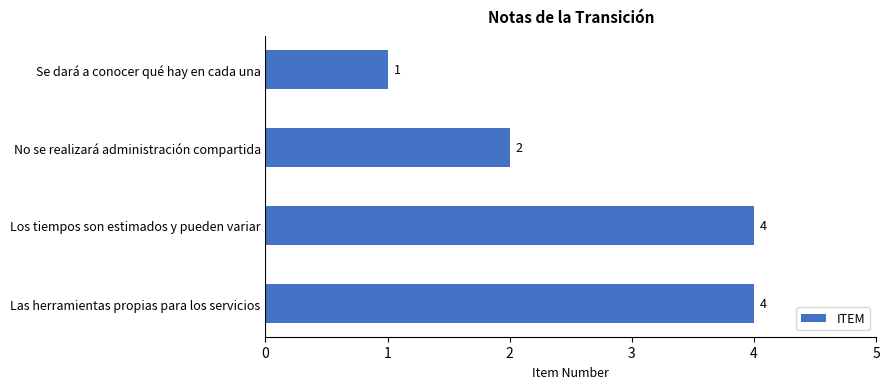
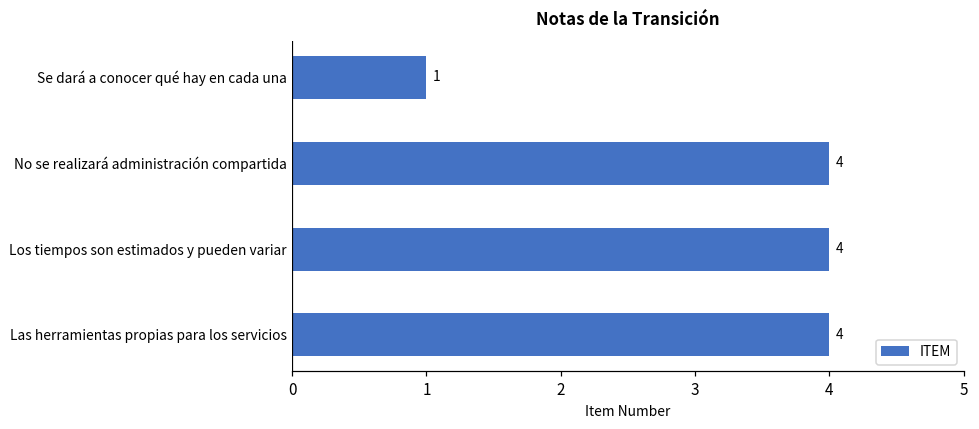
No se realizará administración compartida: 2 -> 4
